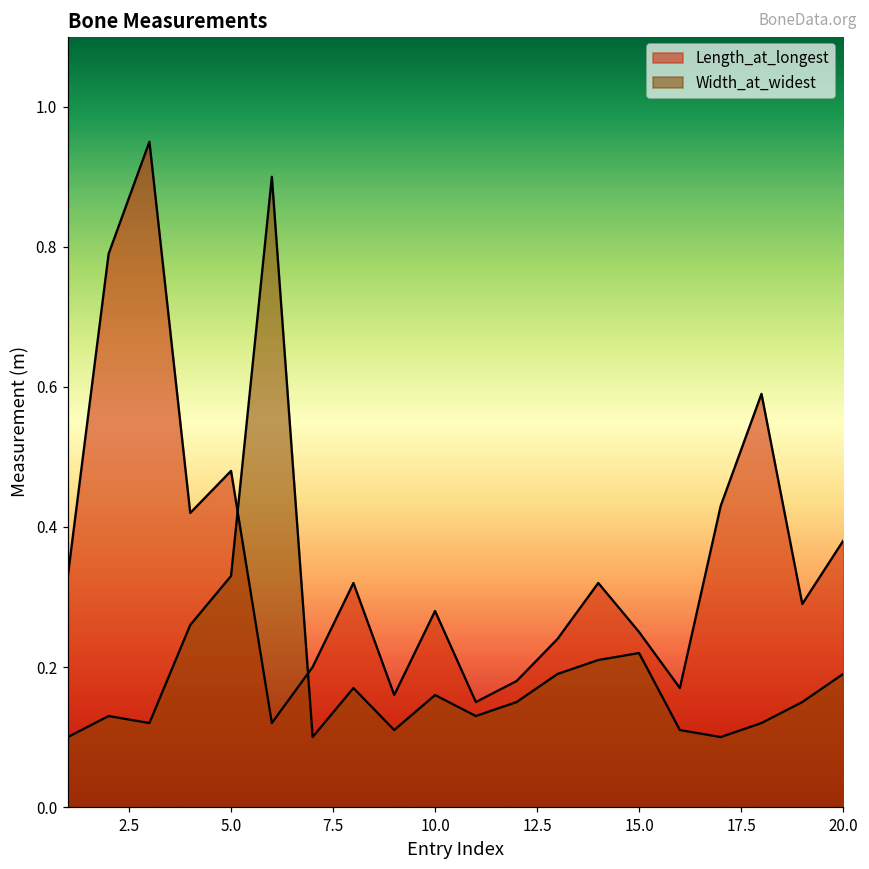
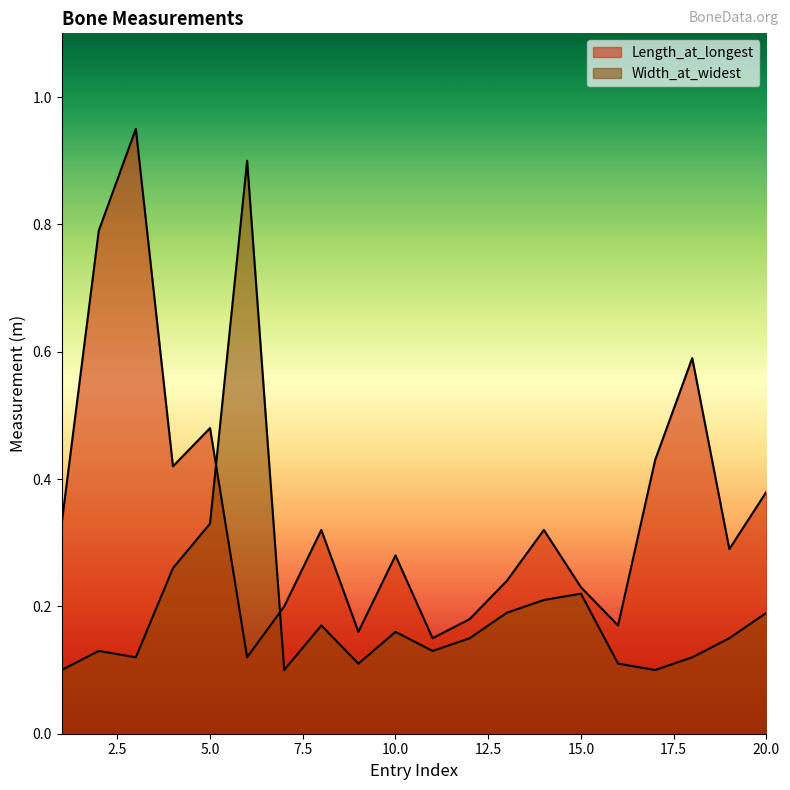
Length_at_longest, 15.0: 0.25 -> 0.23
